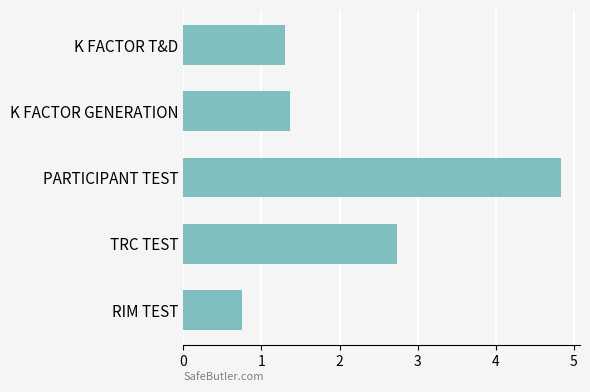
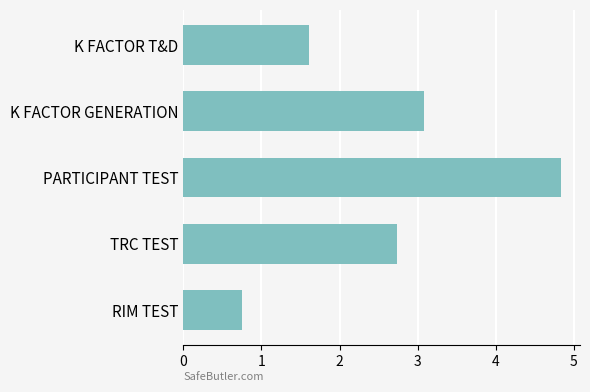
K FACTOR T&D: 1.3 -> 1.6
K FACTOR GENERATION: 1.4 -> 3.1
